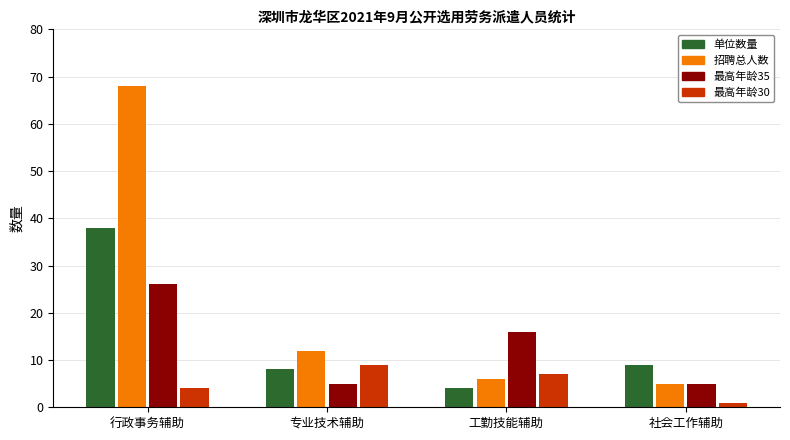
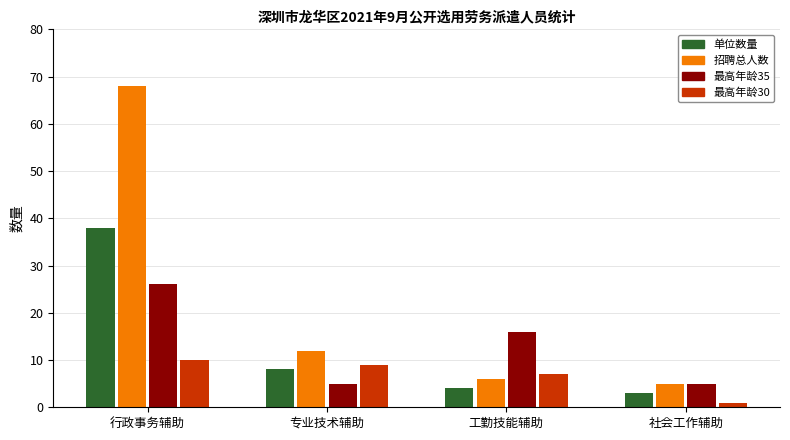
最高年龄30, 行政事务辅助: 4 -> 10
单位数量, 社会工作辅助: 9 -> 3
